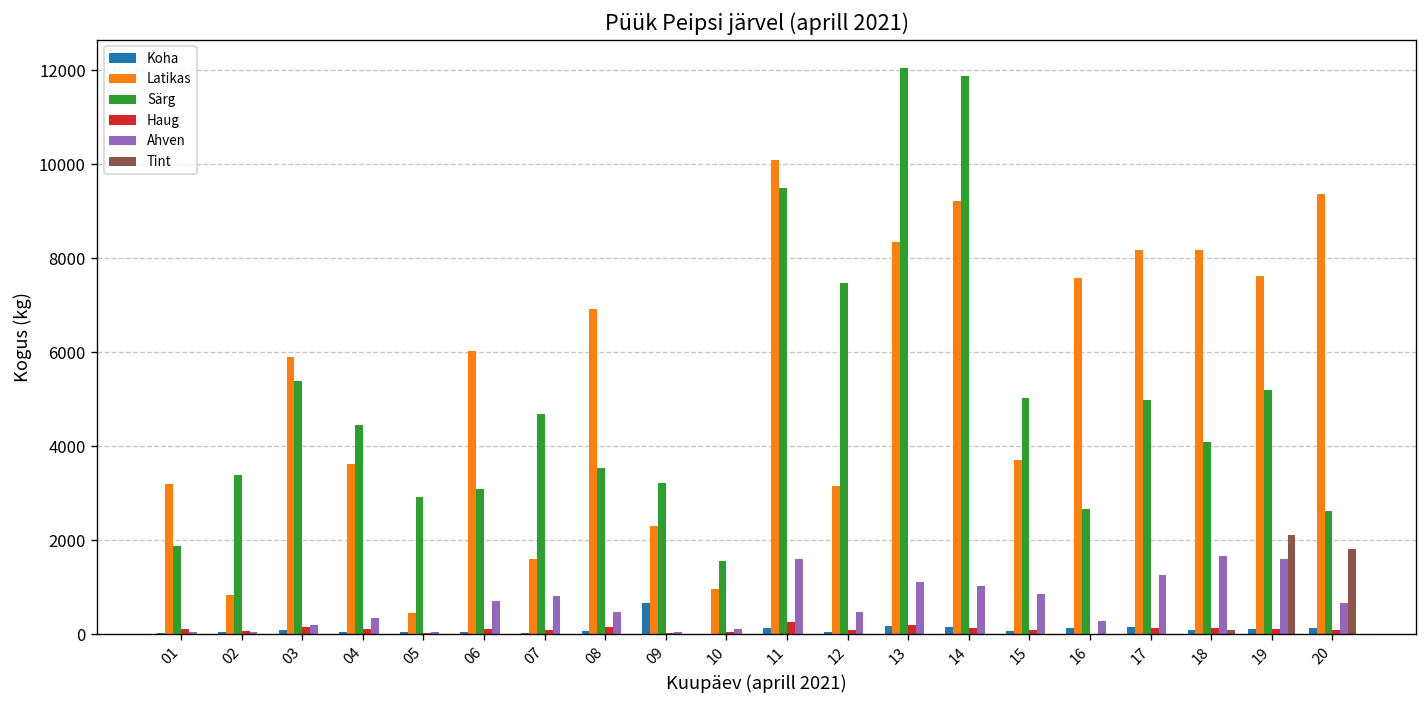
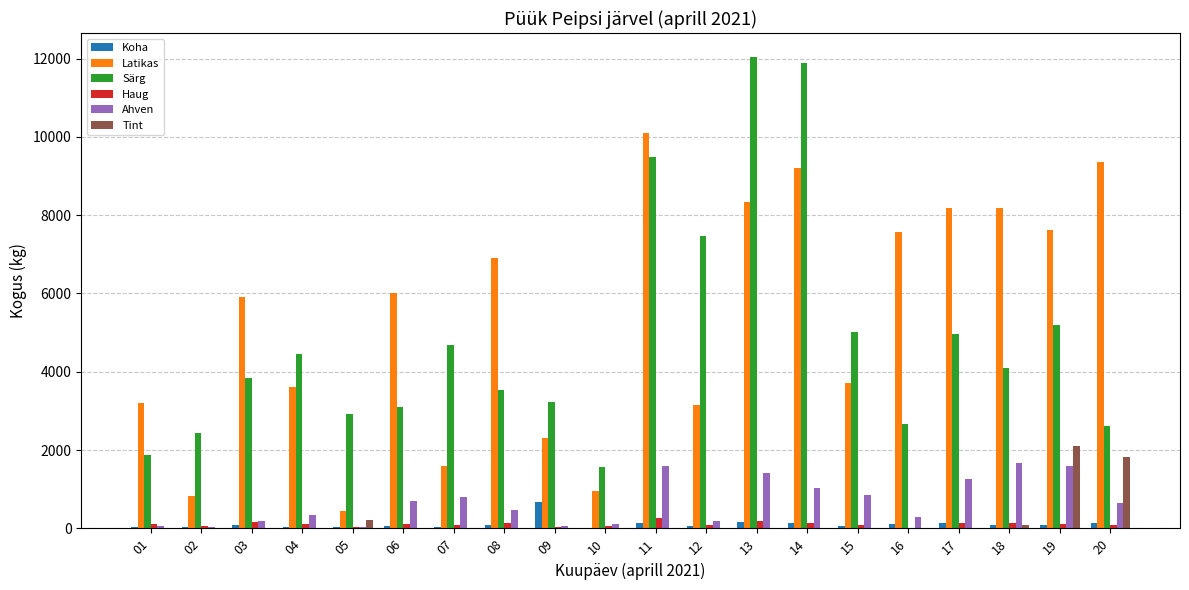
Särg, 02: 3400 -> 2400
Särg, 03: 5400 -> 3800
Tint, 05: 0 -> 200
Ahven, 12: 500 -> 200
Ahven, 13: 1100 -> 1400
